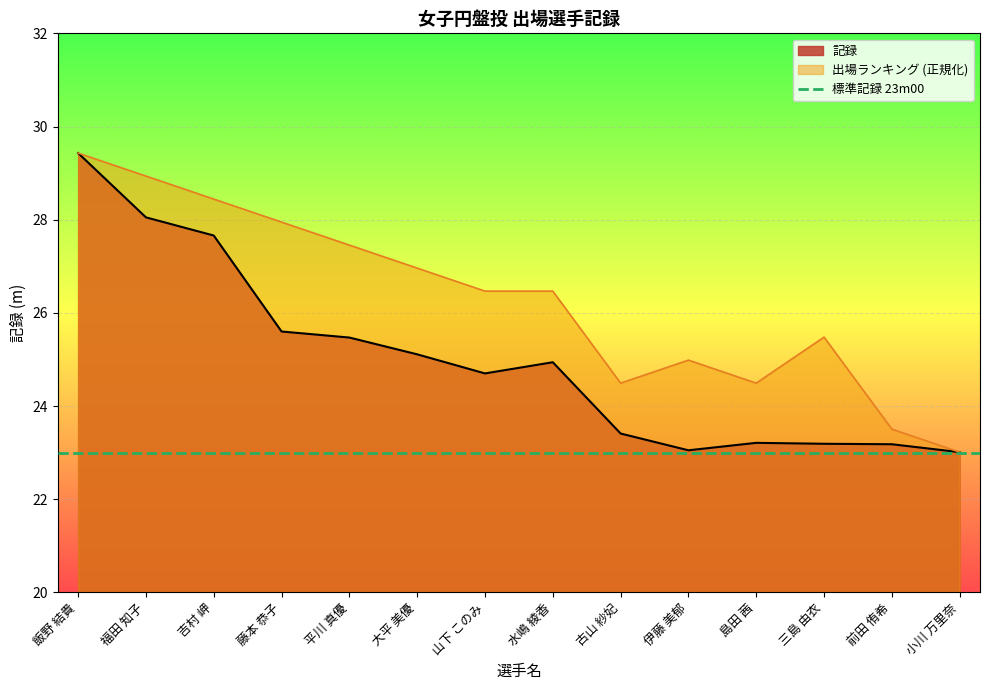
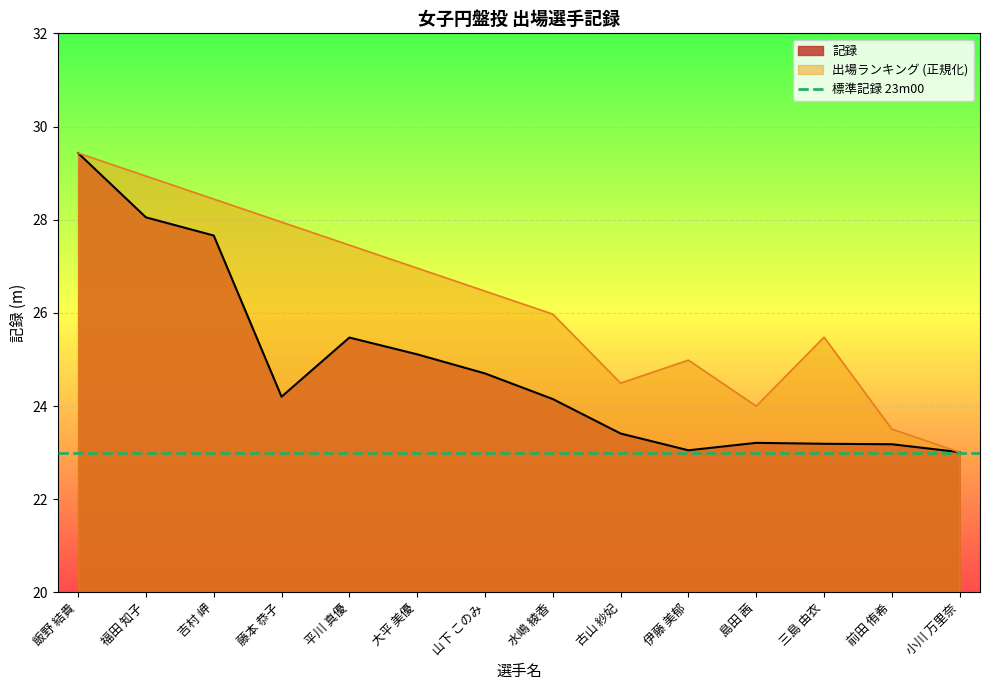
記録, 藤本 恭子: 25.6 -> 24.2
記録, 水嶋 綾香: 24.9 -> 24.2
出場ランキング (正規化), 水嶋 綾香: 26.5 -> 26.0
出場ランキング (正規化), 島田 茜: 24.5 -> 24.0
